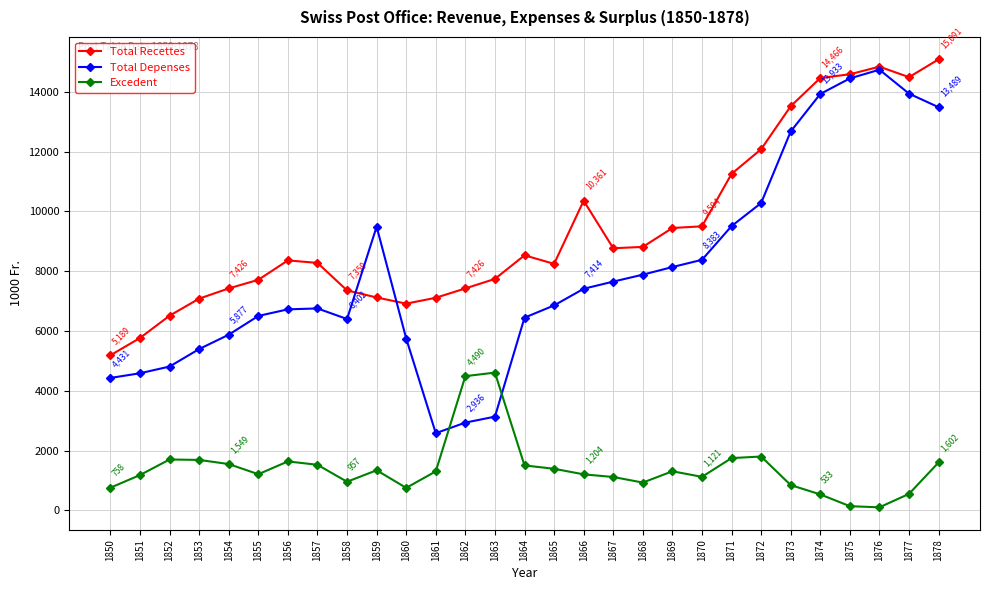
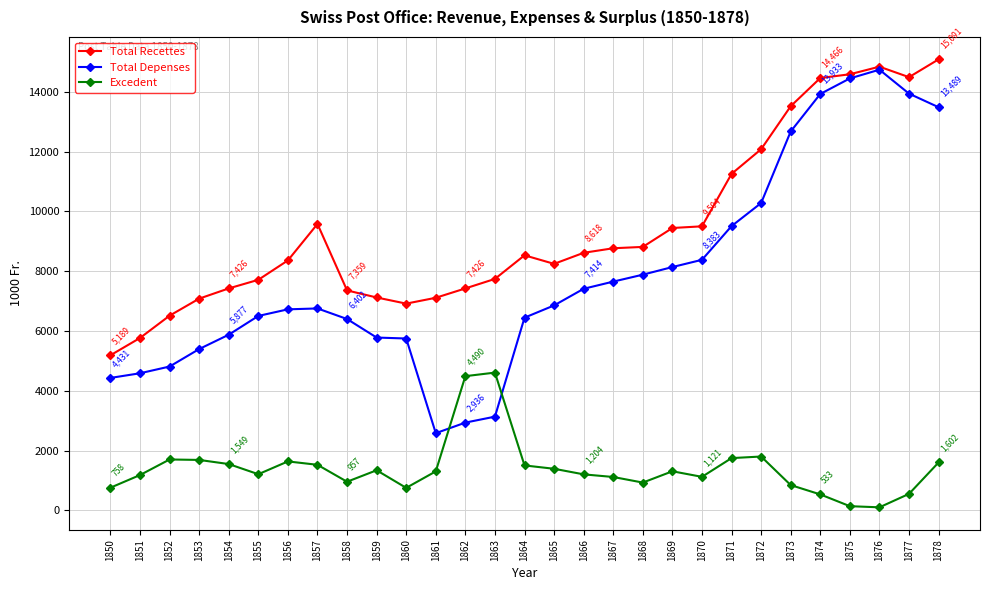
Total Recettes, 1857: 8300 -> 9600
Total Depenses, 1859: 9500 -> 5800
Total Recettes, 1866: 10,361 -> 8,618
